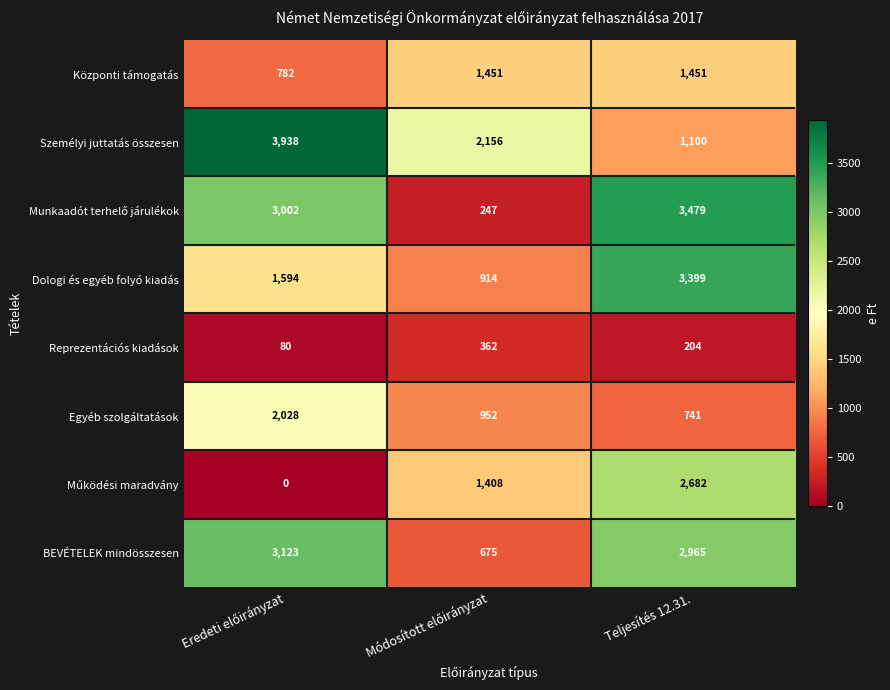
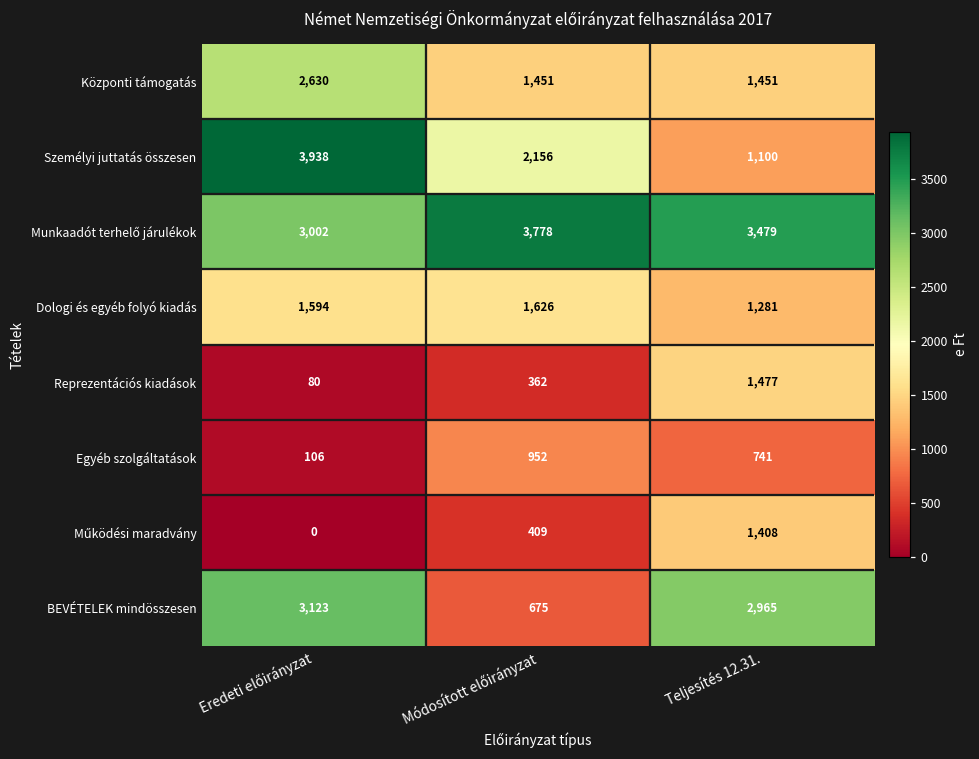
Központi támogatás, Eredeti előirányzat: 782 -> 2,630
Munkaadót terhelő járulékok, Módosított előirányzat: 247 -> 3,778
Dologi és egyéb folyó kiadás, Módosított előirányzat: 914 -> 1,626
Dologi és egyéb folyó kiadás, Teljesítés 12.31.: 3,399 -> 1,281
Reprezentációs kiadások, Teljesítés 12.31.: 204 -> 1,477
Egyéb szolgáltatások, Eredeti előirányzat: 2,028 -> 106
Működési maradvány, Módosított előirányzat: 1,408 -> 409
Működési maradvány, Teljesítés 12.31.: 2,682 -> 1,408
